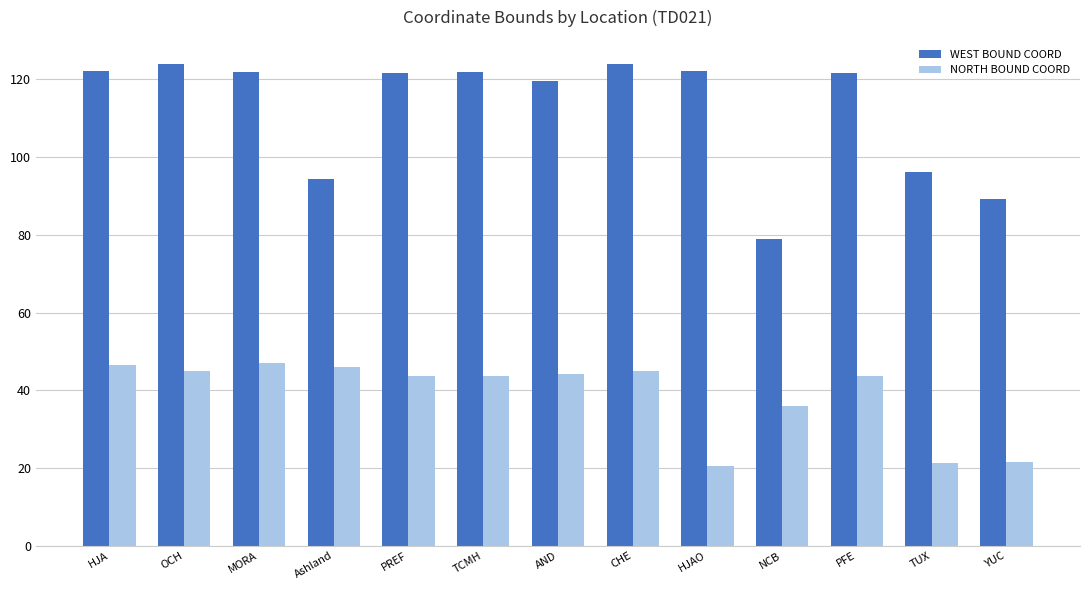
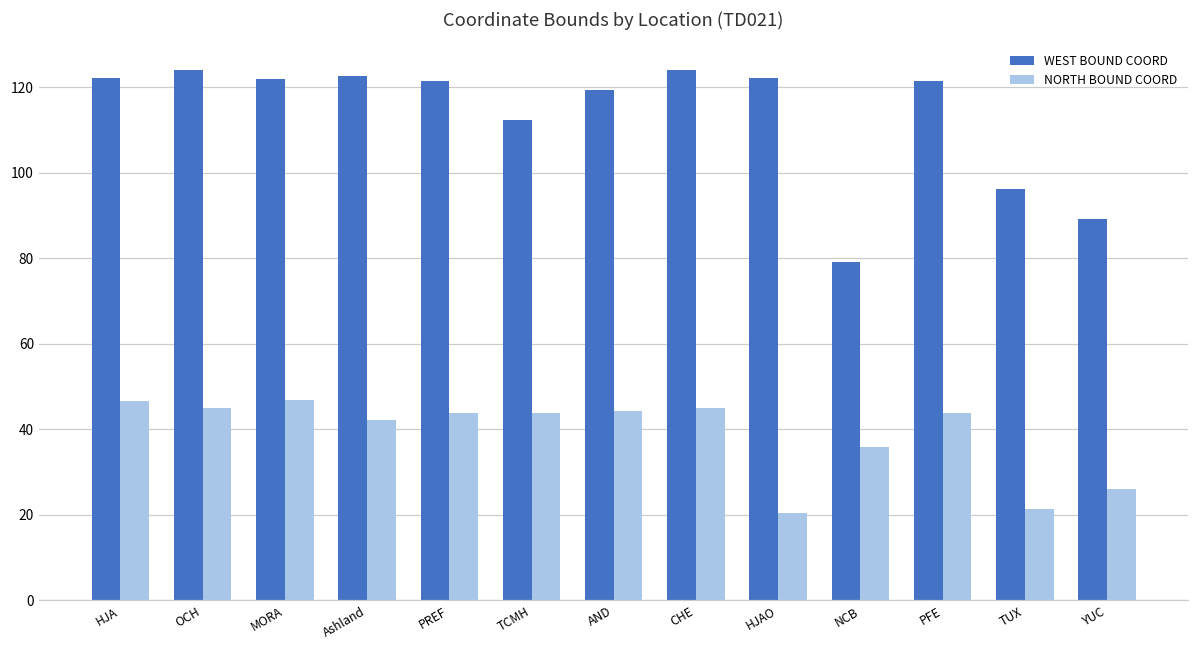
WEST BOUND COORD, Ashland: 94 -> 123
NORTH BOUND COORD, Ashland: 46 -> 42
WEST BOUND COORD, TCMH: 122 -> 112
NORTH BOUND COORD, YUC: 22 -> 26
